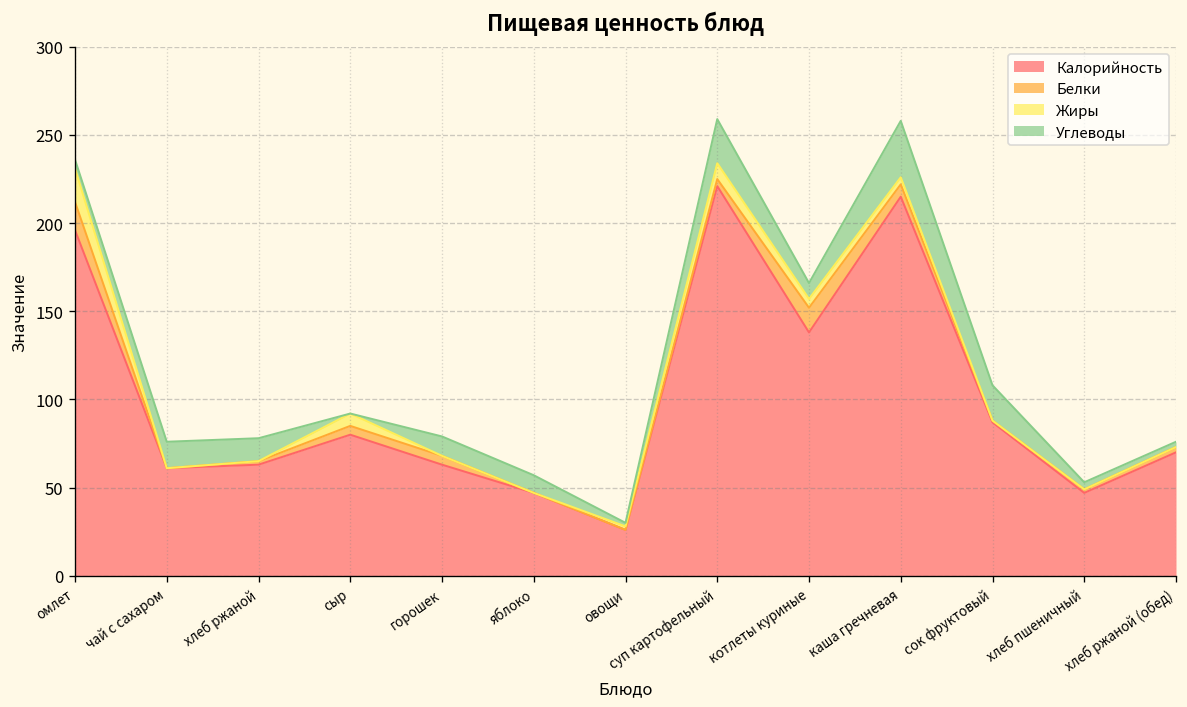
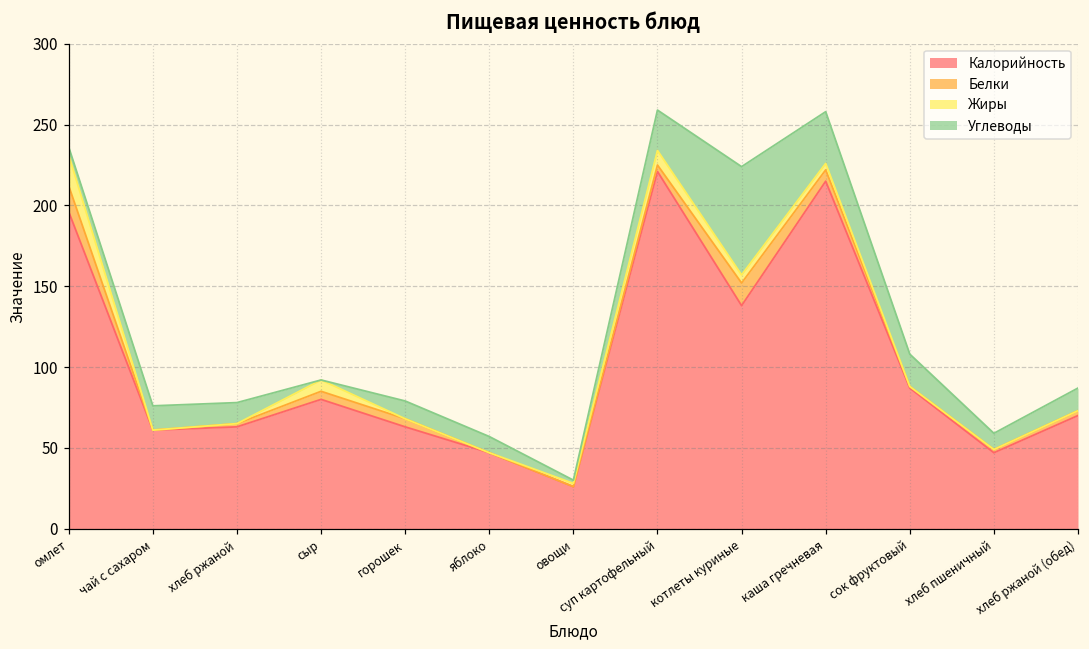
Углеводы, котлеты куриные: 9 -> 67
Углеводы, хлеб пшеничный: 4 -> 10
Углеводы, хлеб ржаной (обед): 3 -> 14
